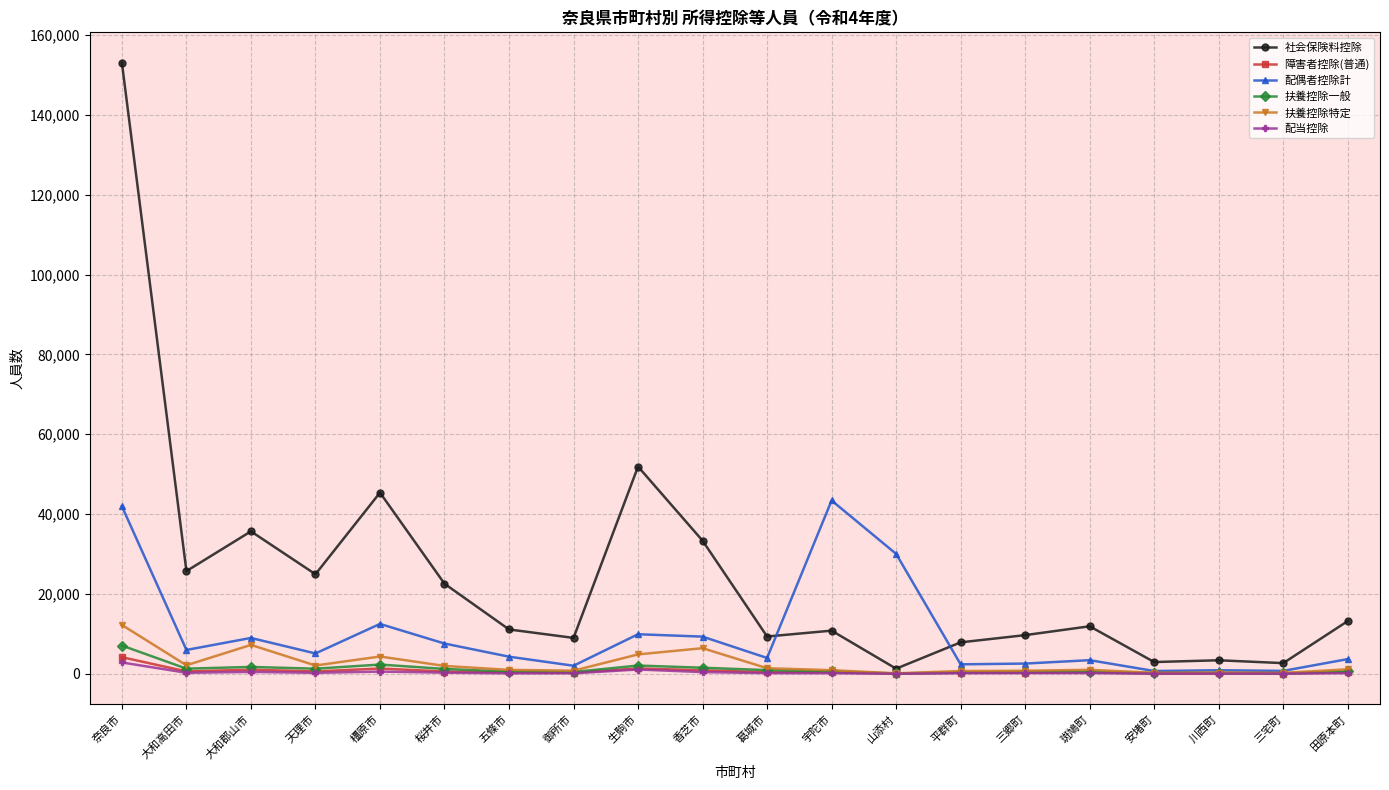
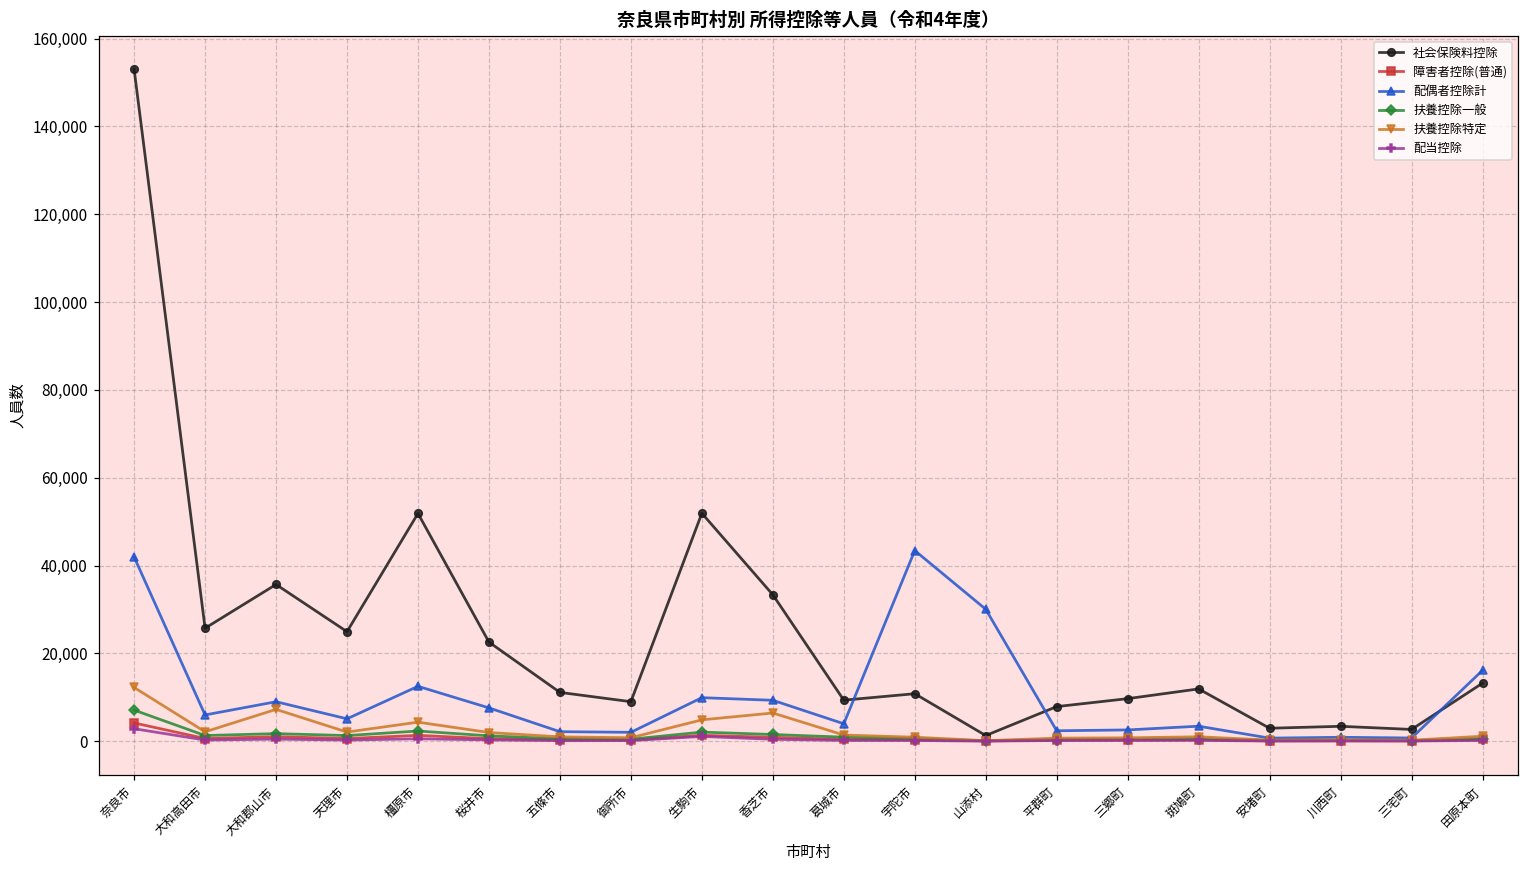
社会保険料控除, 橿原市: 45,000 -> 52,000
配偶者控除計, 五條市: 4,000 -> 2,000
配偶者控除計, 田原本町: 4,000 -> 16,000
